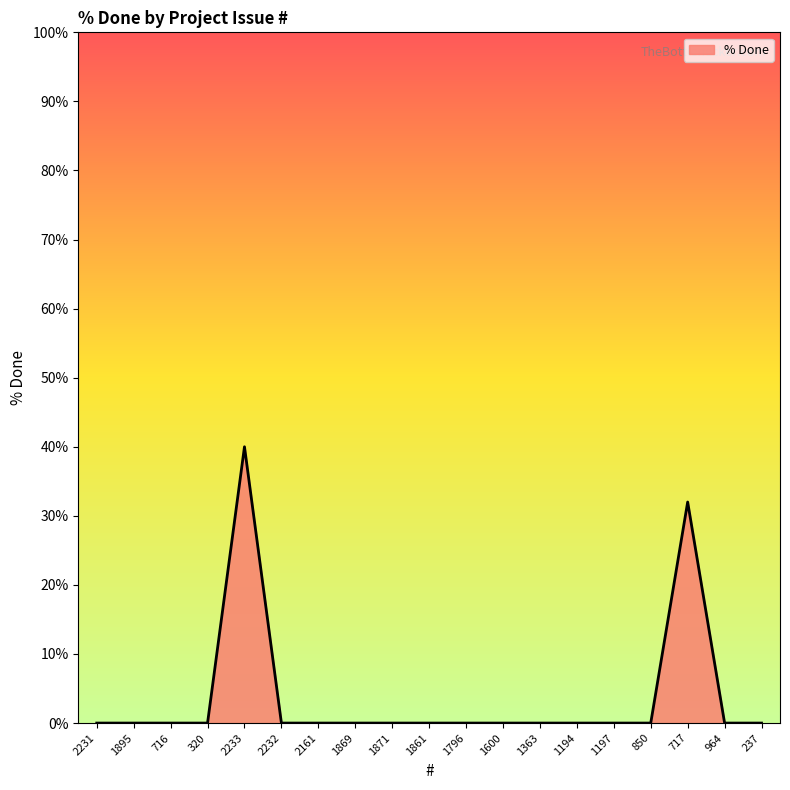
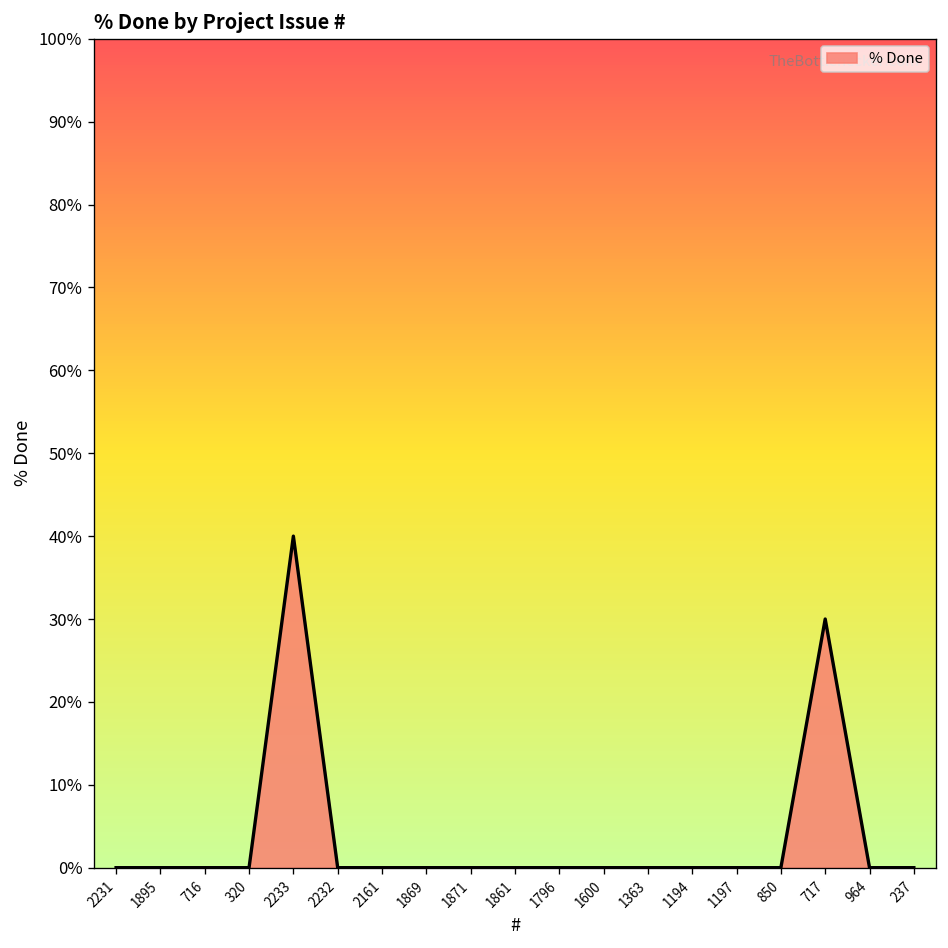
717: 32% -> 30%
